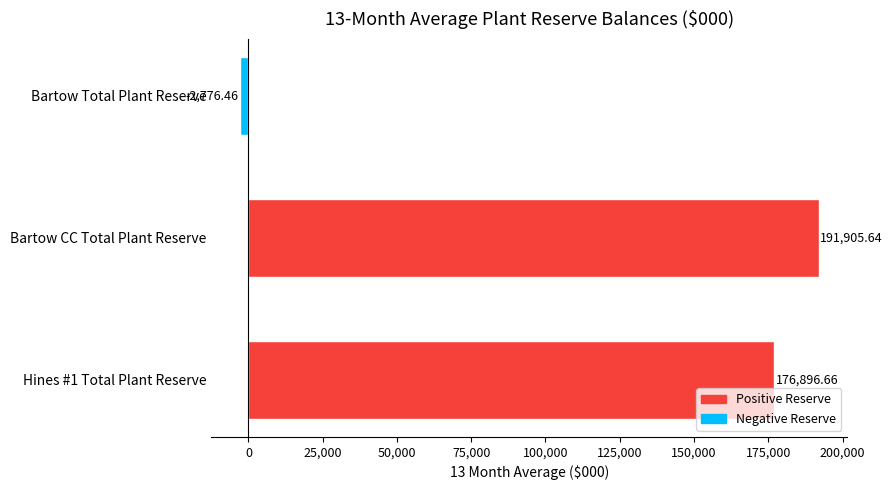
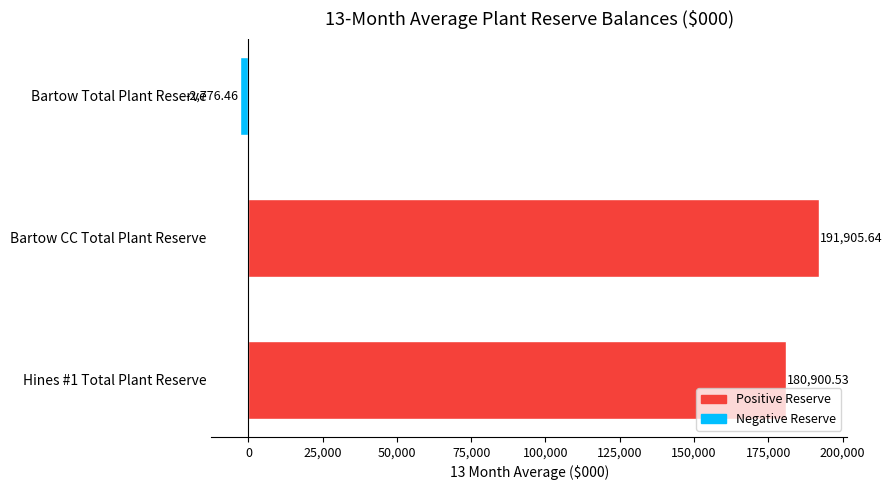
Hines #1 Total Plant Reserve: 176,896.66 -> 180,900.53
